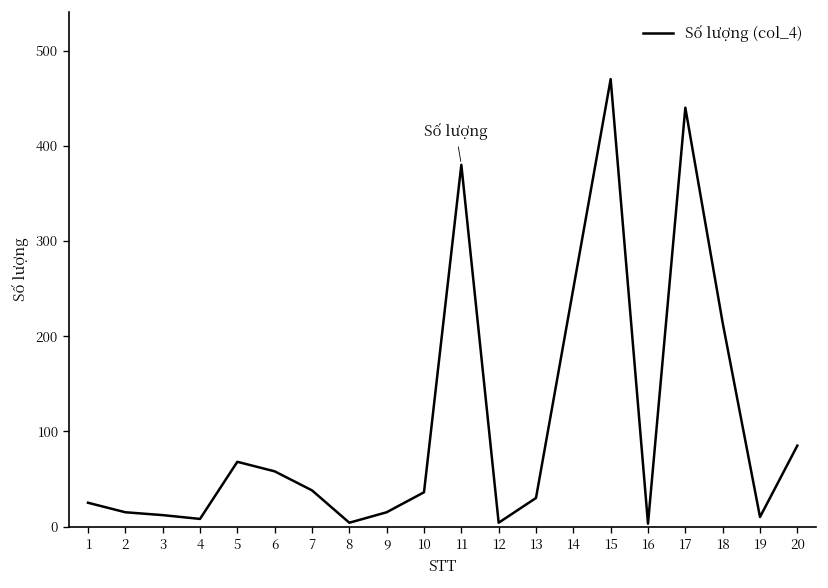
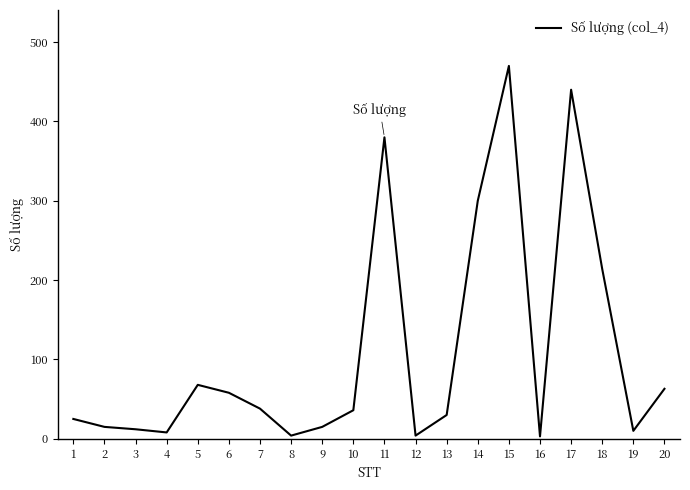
14: 250 -> 300
20: 90 -> 60
